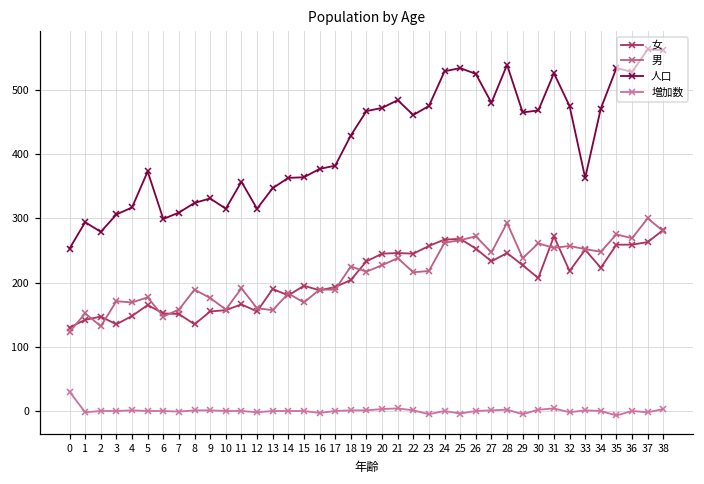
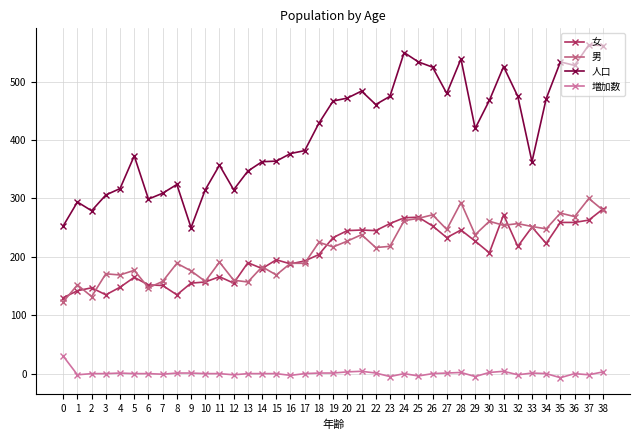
人口, 9: 330 -> 250
人口, 24: 530 -> 550
人口, 29: 470 -> 420
